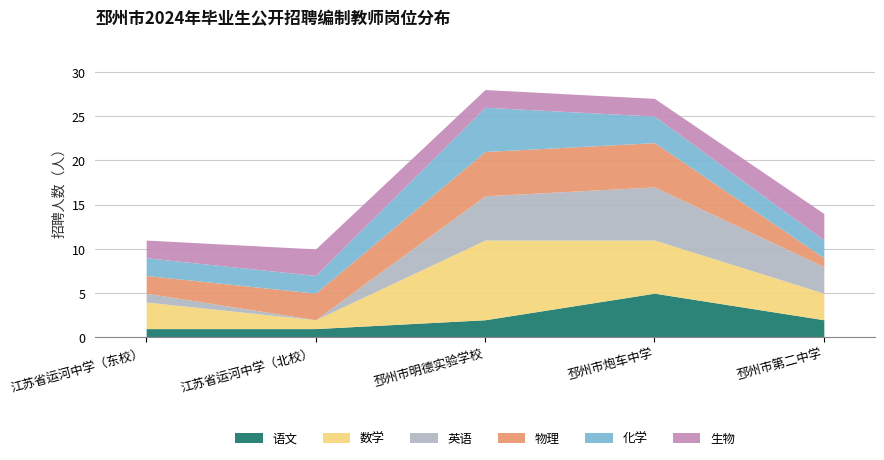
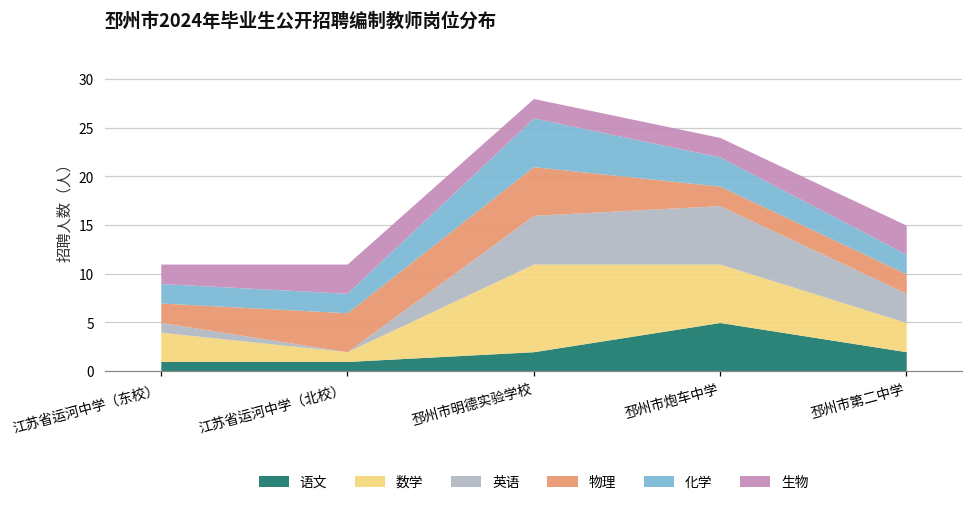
物理, 江苏省运河中学（北校）: 3 -> 4
物理, 邳州市炮车中学: 5 -> 2
物理, 邳州市第二中学: 1 -> 2
